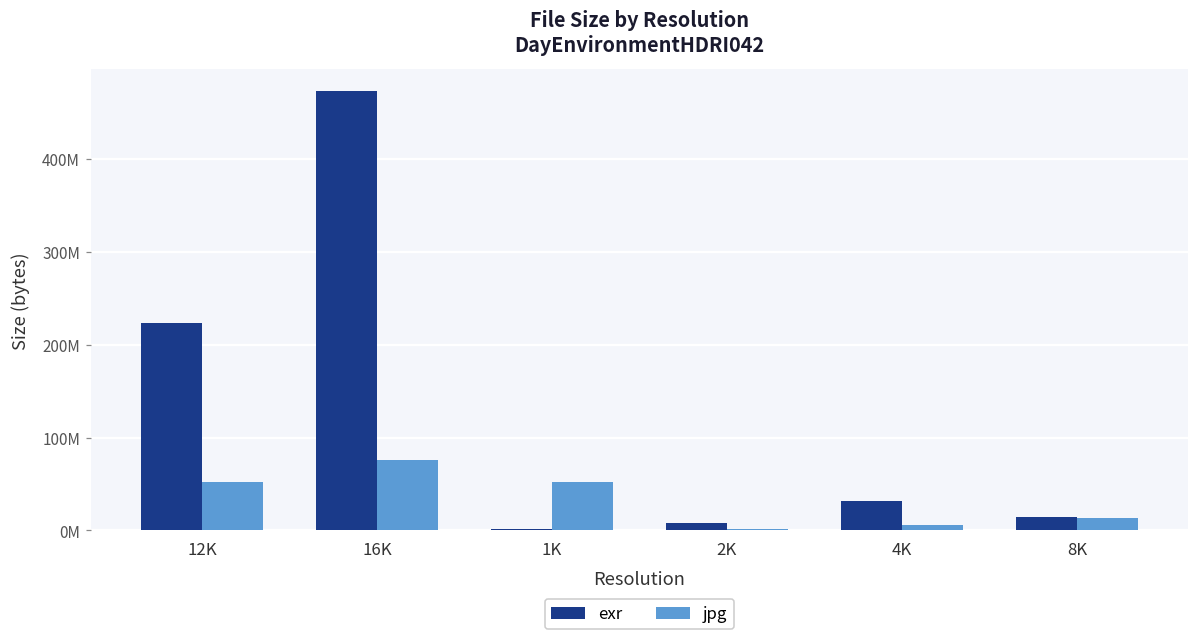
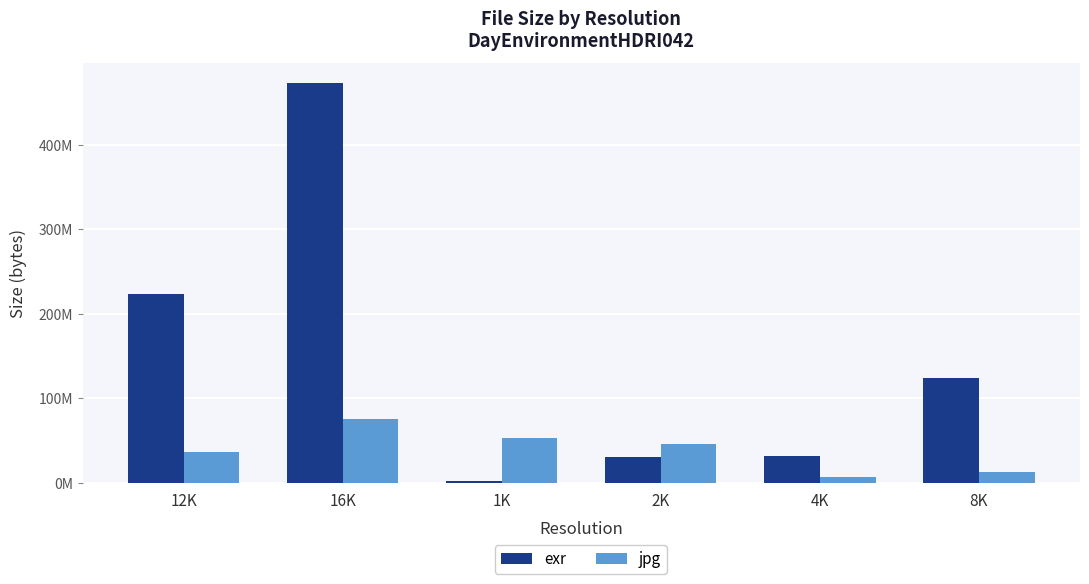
jpg, 12K: 50000000 -> 40000000
exr, 2K: 10000000 -> 30000000
jpg, 2K: 0 -> 50000000
exr, 8K: 10000000 -> 120000000
